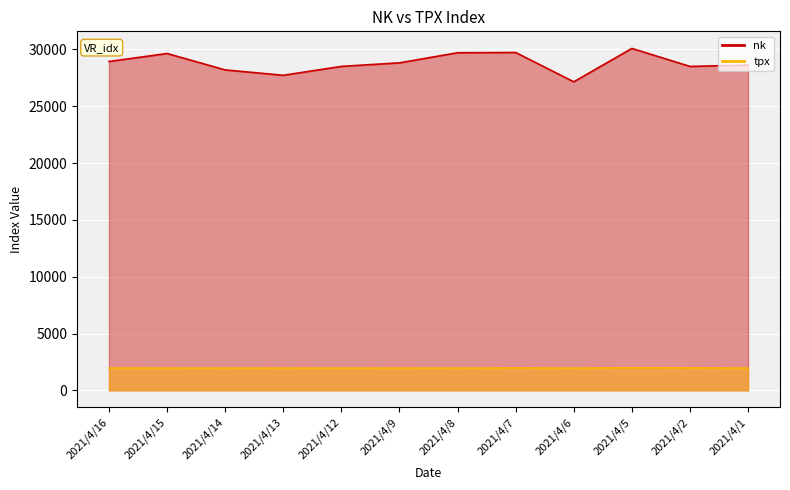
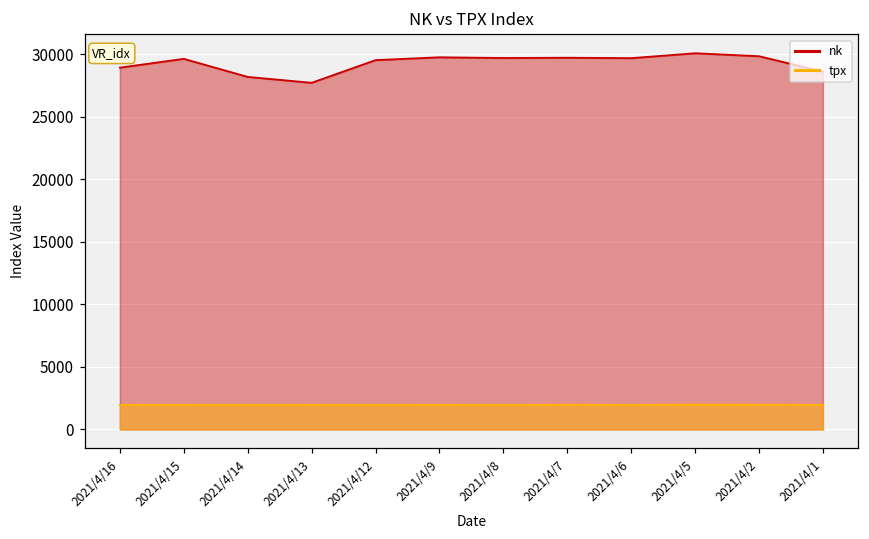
nk, 2021/4/12: 28500 -> 29500
nk, 2021/4/9: 28800 -> 29800
nk, 2021/4/6: 27200 -> 29700
nk, 2021/4/2: 28500 -> 29900
